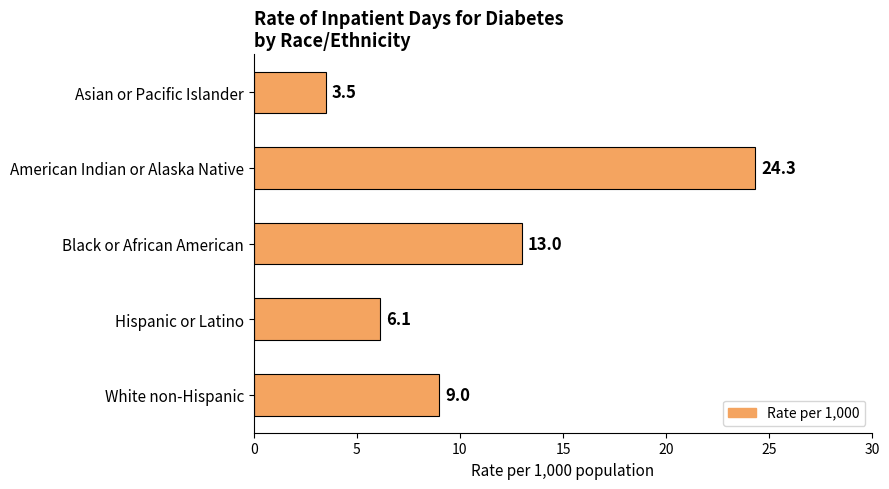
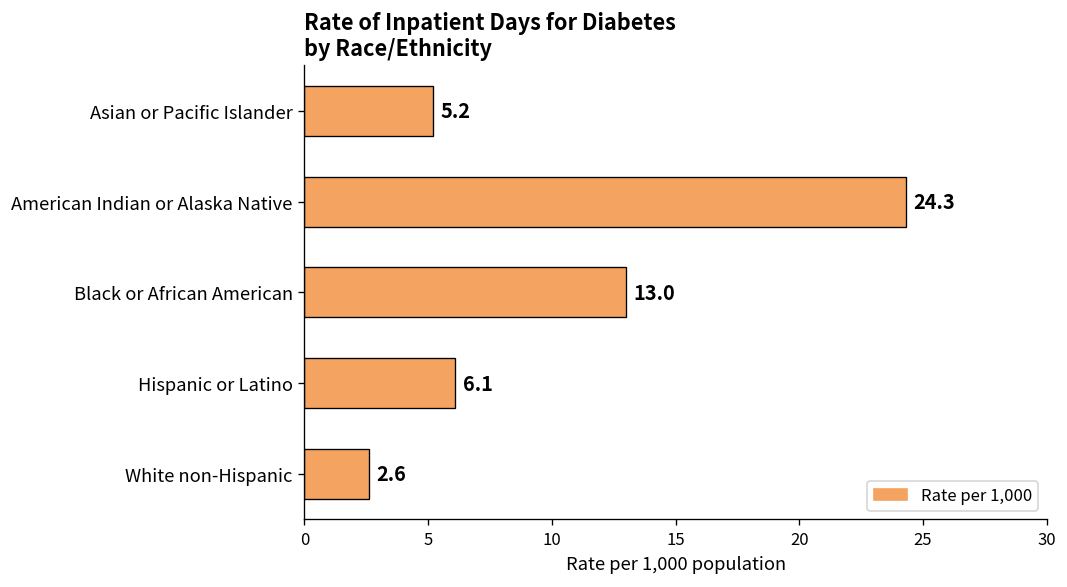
Asian or Pacific Islander: 3.5 -> 5.2
White non-Hispanic: 9.0 -> 2.6
